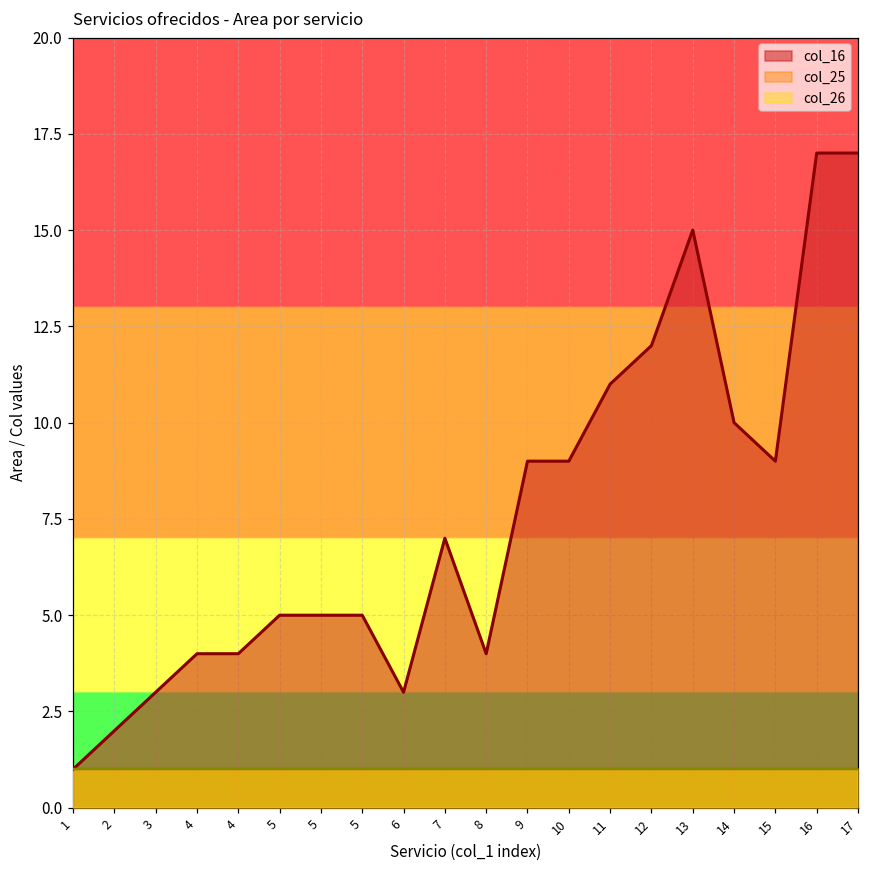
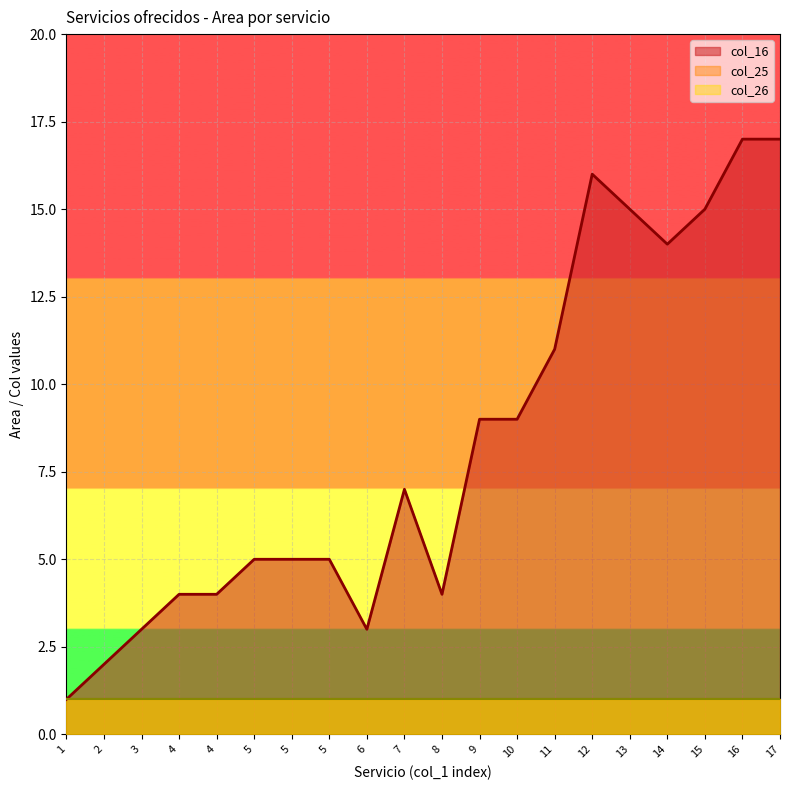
col_16, 12: 12 -> 16
col_16, 14: 10 -> 14
col_16, 15: 9 -> 15
